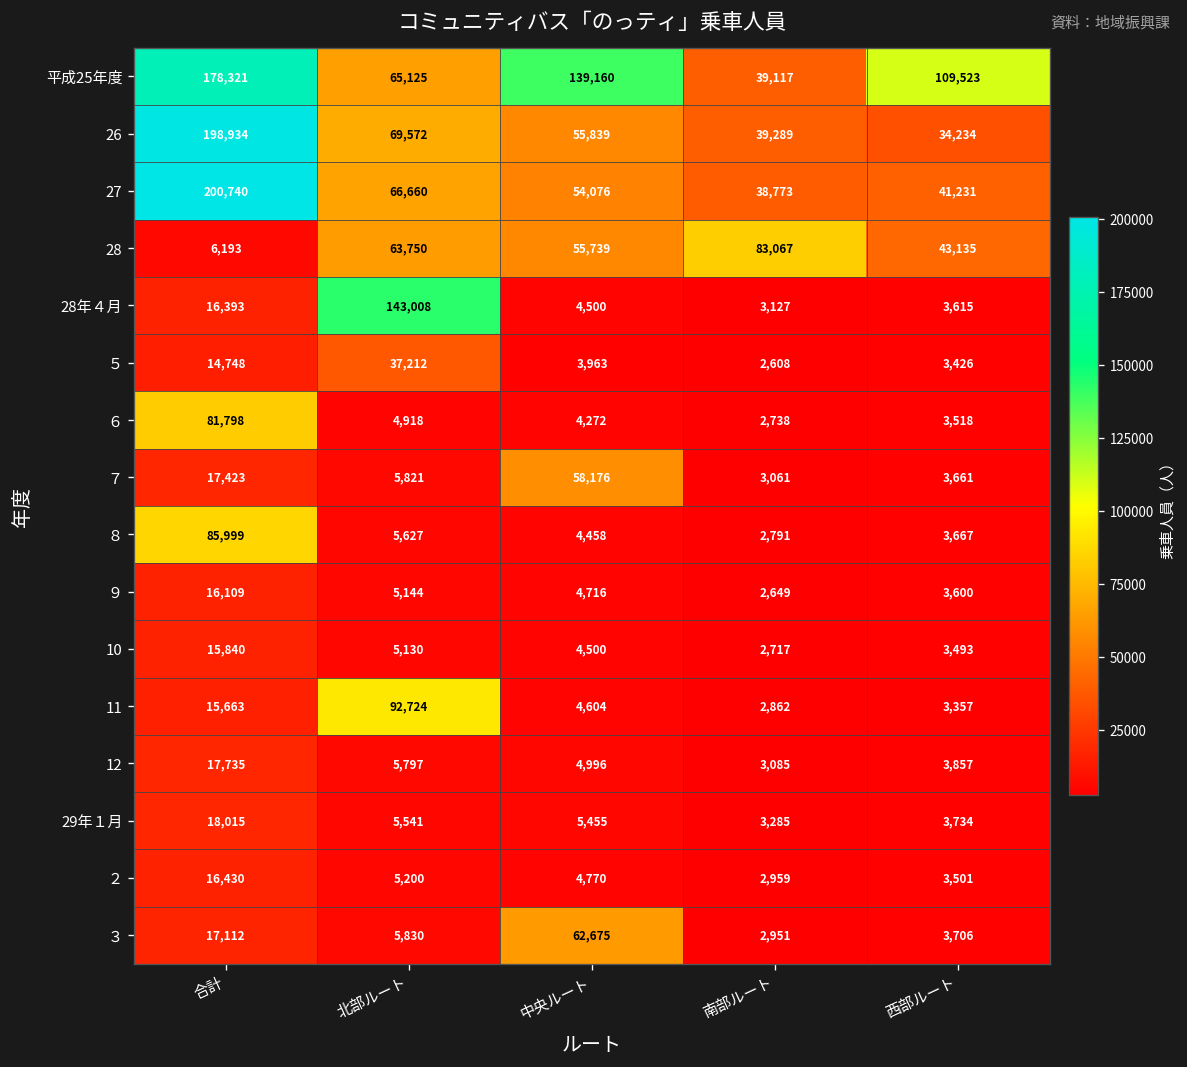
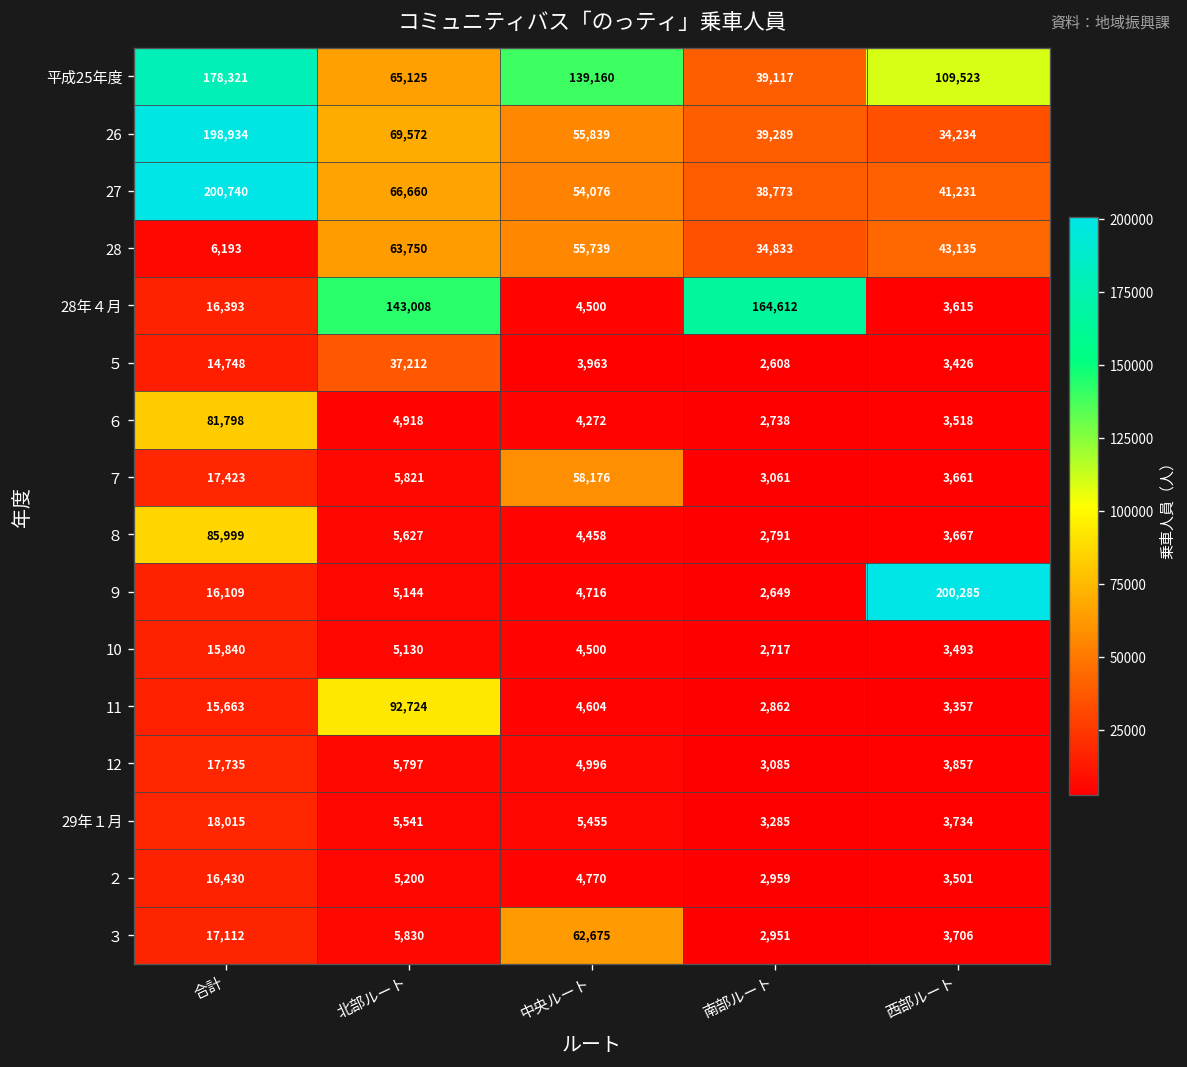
28, 南部ルート: 83,067 -> 34,833
28年４月, 南部ルート: 3,127 -> 164,612
９, 西部ルート: 3,600 -> 200,285
